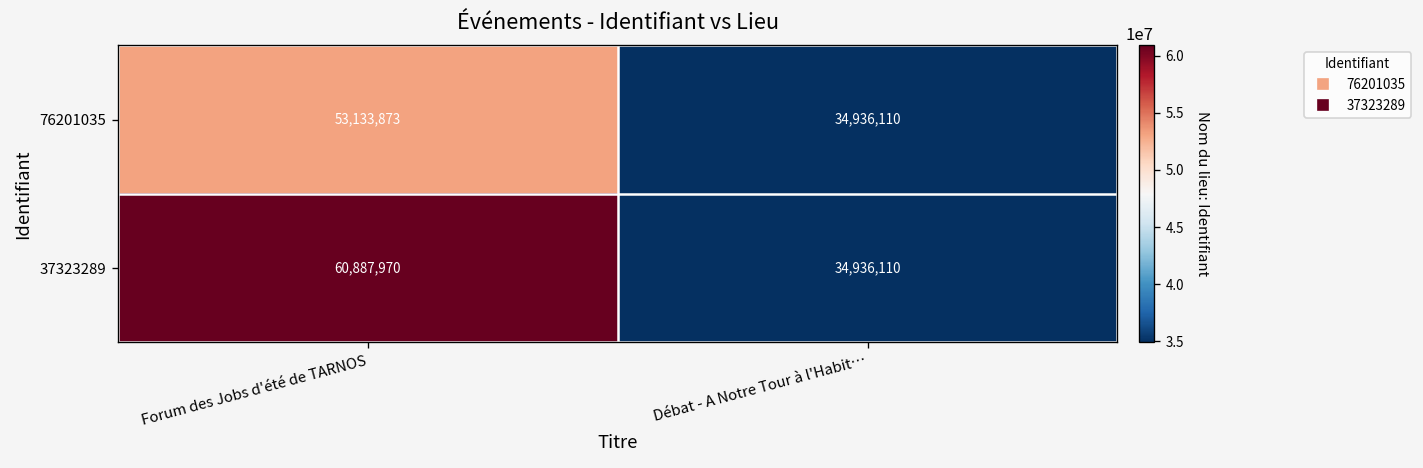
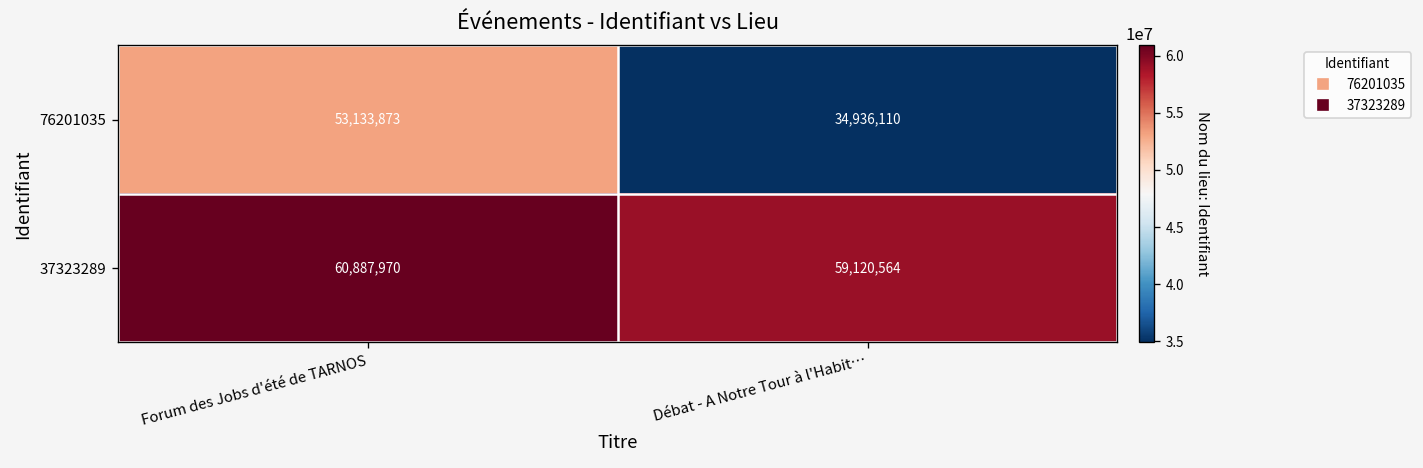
37323289, Débat - A Notre Tour à l'Habit…: 34,936,110 -> 59,120,564
